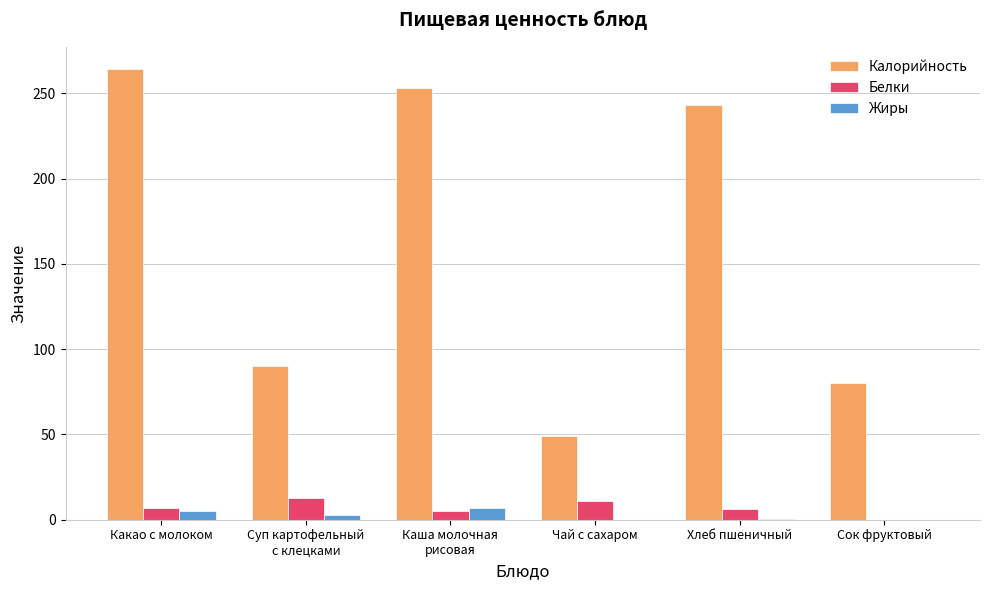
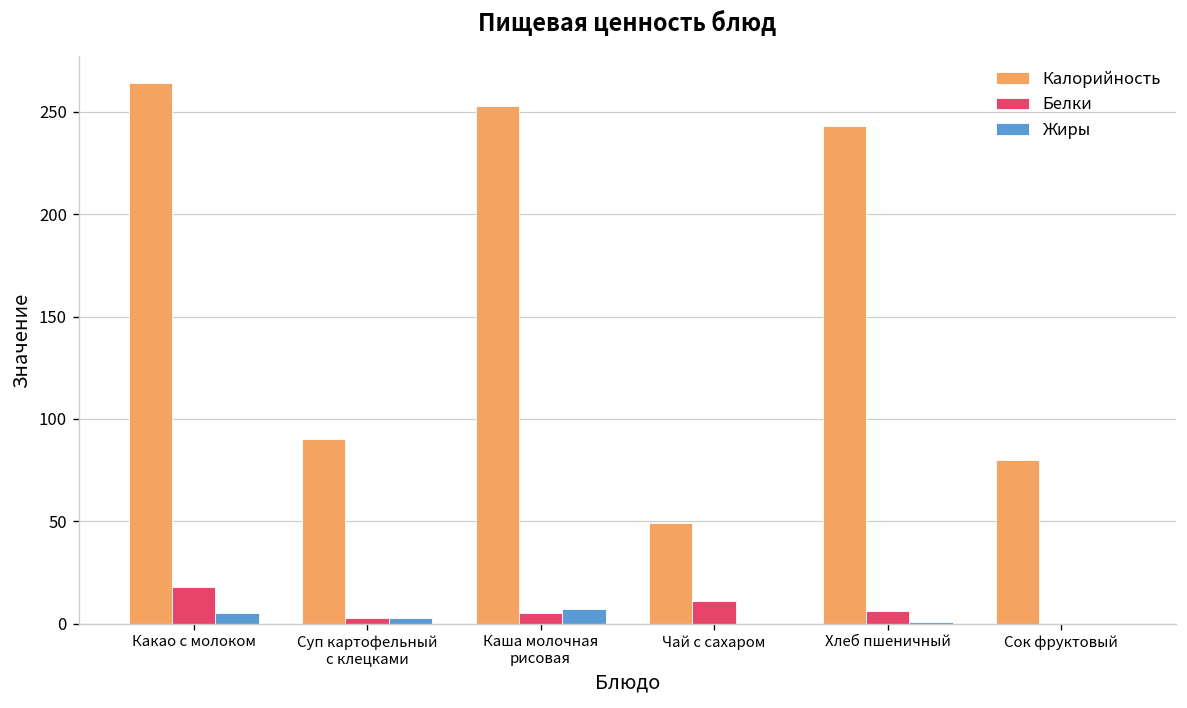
Белки, Какао с молоком: 7 -> 18
Белки, Суп картофельный с клецками: 13 -> 3
